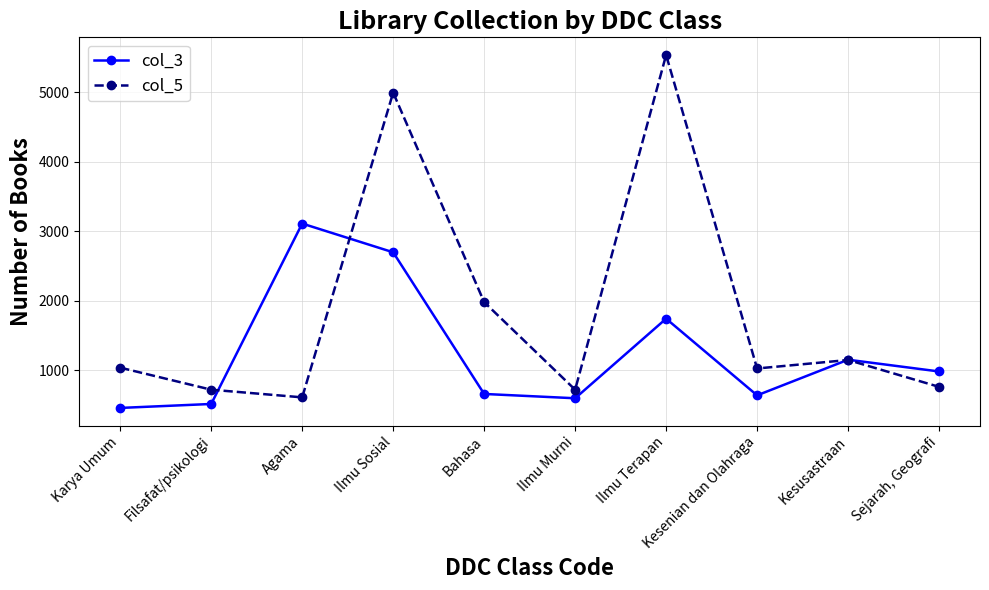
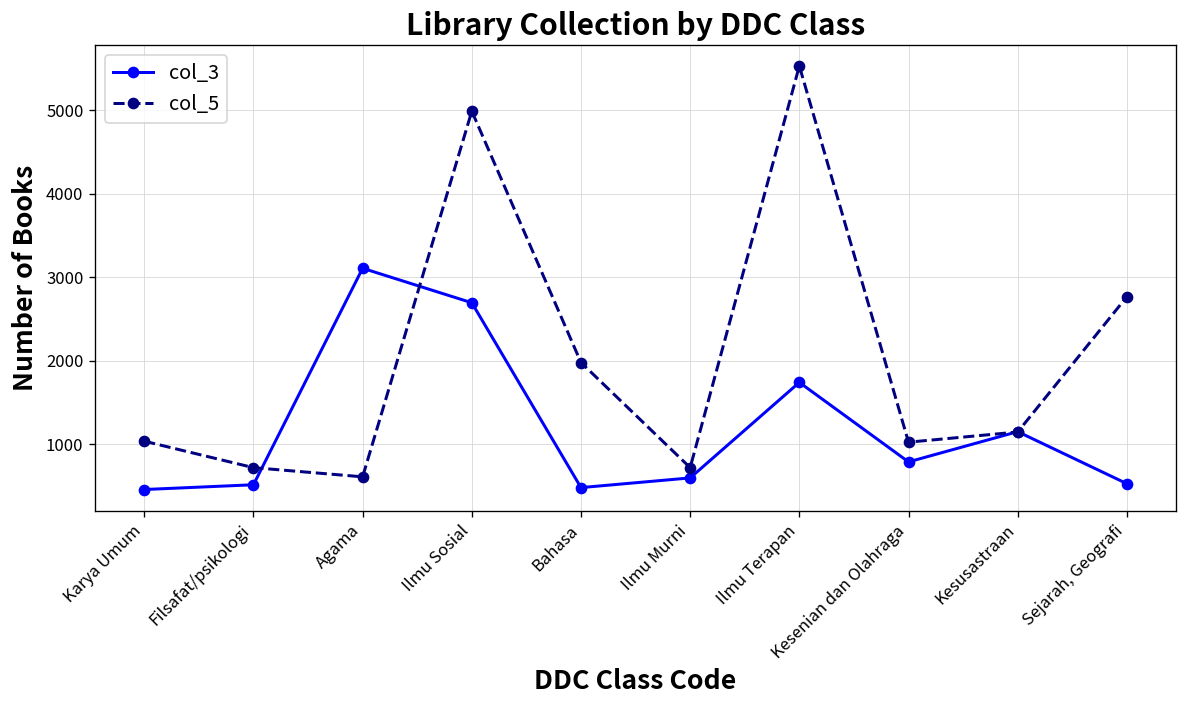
col_3, Bahasa: 700 -> 500
col_3, Kesenian dan Olahraga: 600 -> 800
col_3, Sejarah, Geografi: 1000 -> 500
col_5, Sejarah, Geografi: 800 -> 2800
